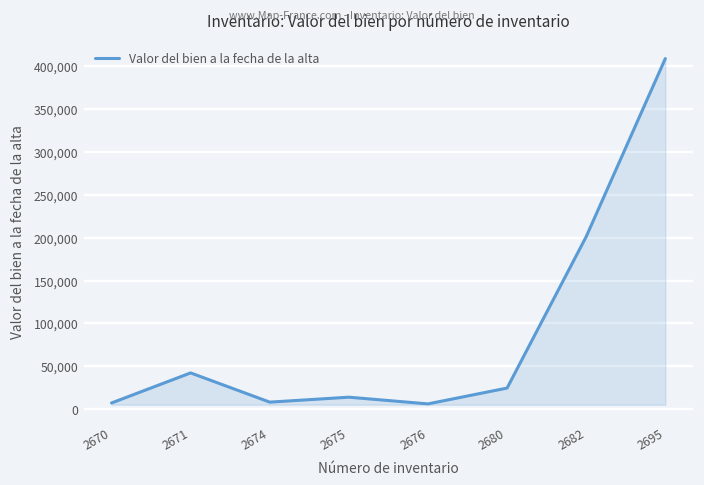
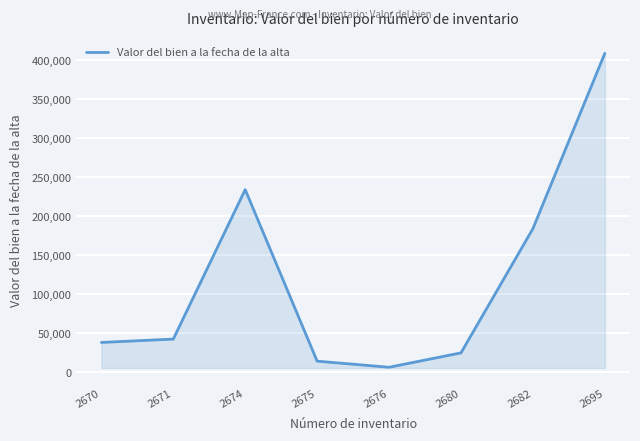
2670: 10,000 -> 40,000
2674: 10,000 -> 230,000
2682: 200,000 -> 180,000
